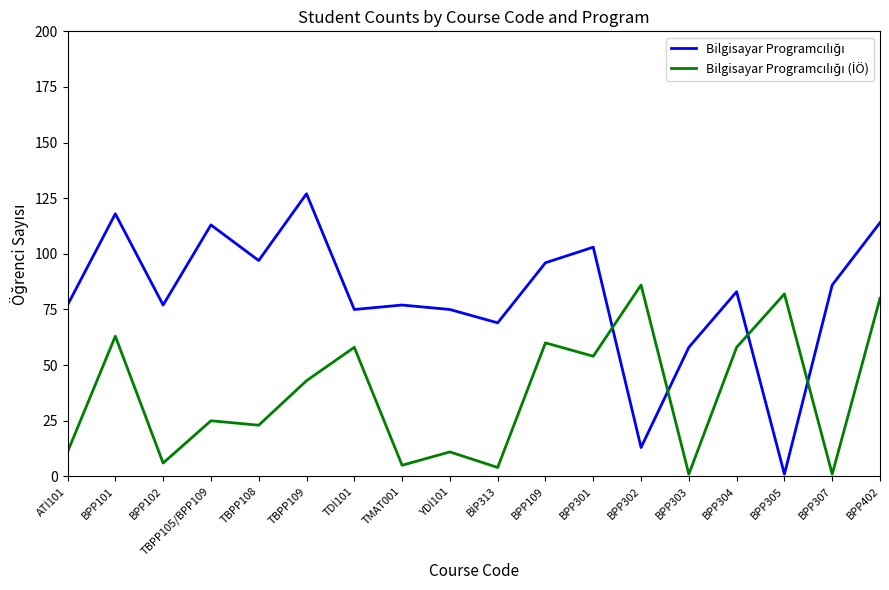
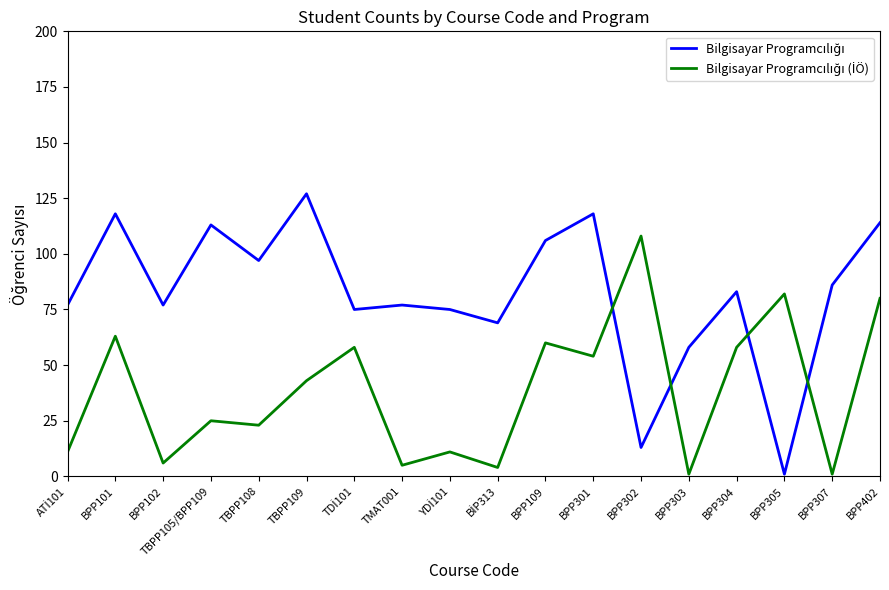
Bilgisayar Programcılığı, BPP109: 96 -> 106
Bilgisayar Programcılığı, BPP301: 103 -> 118
Bilgisayar Programcılığı (İÖ), BPP302: 86 -> 108
